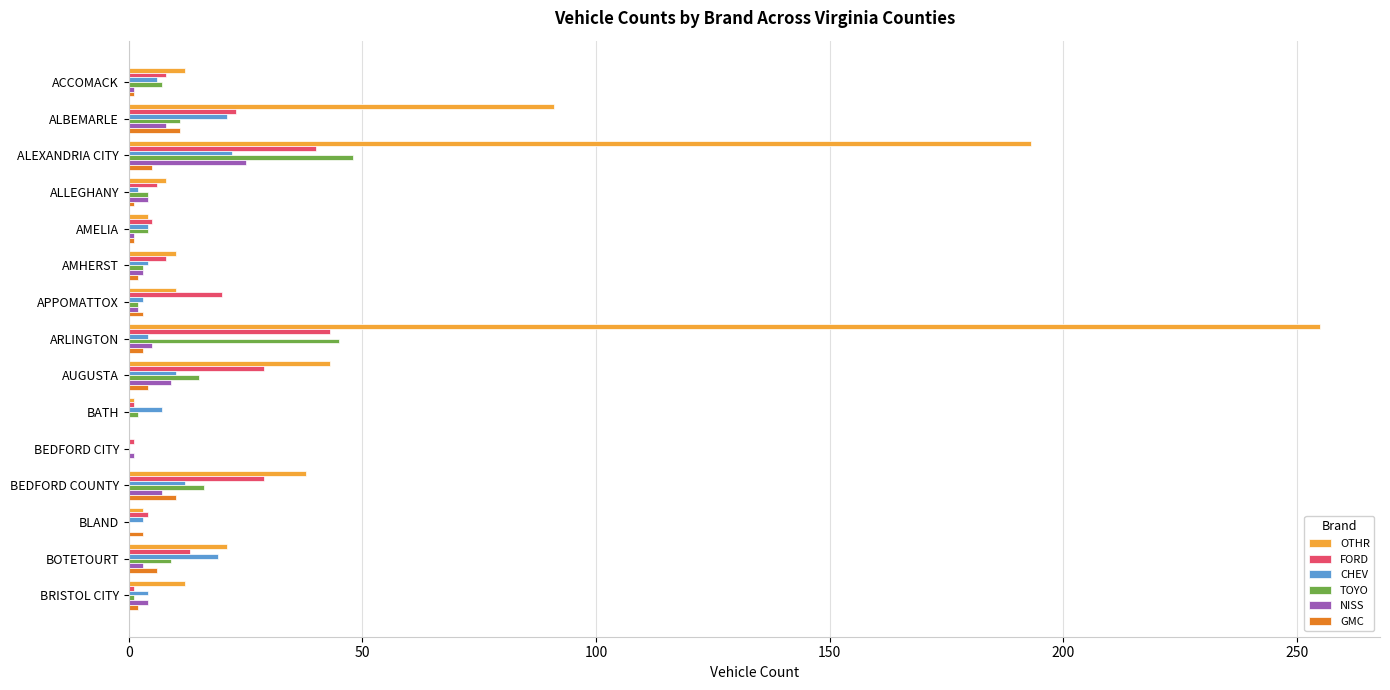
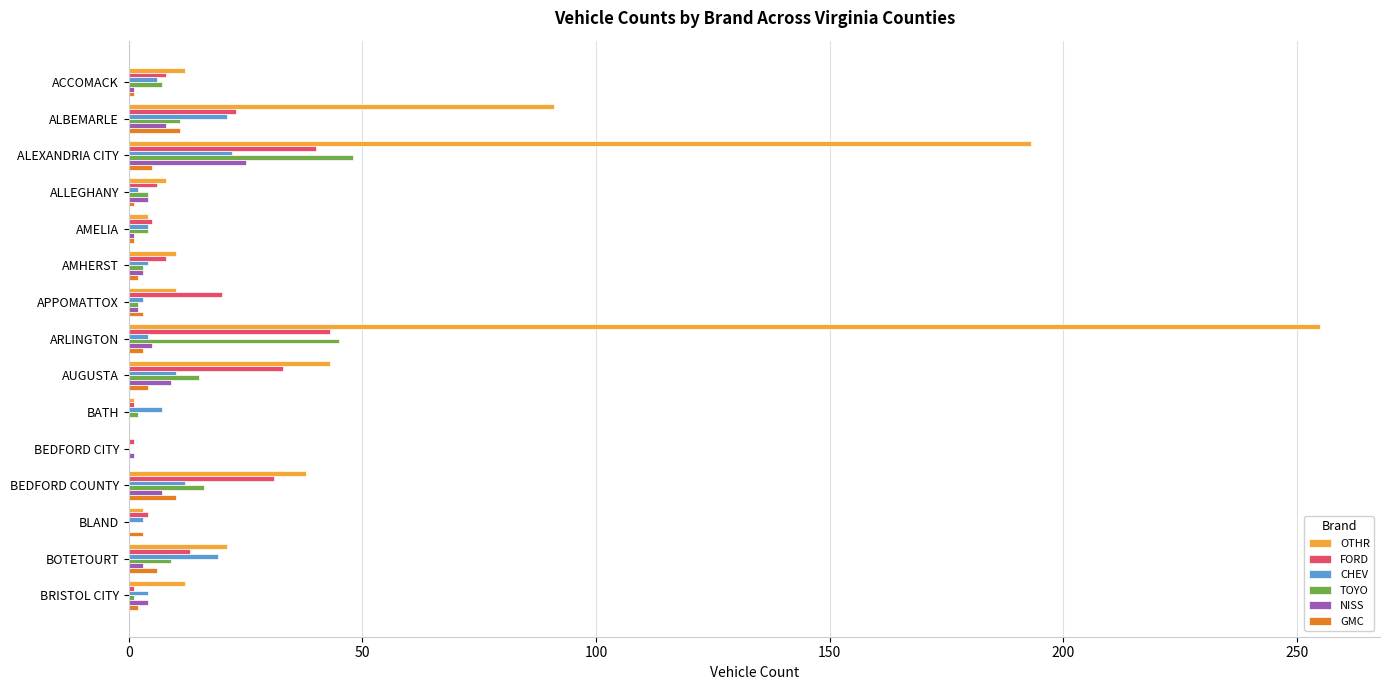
FORD, AUGUSTA: 29 -> 33
FORD, BEDFORD COUNTY: 29 -> 31
